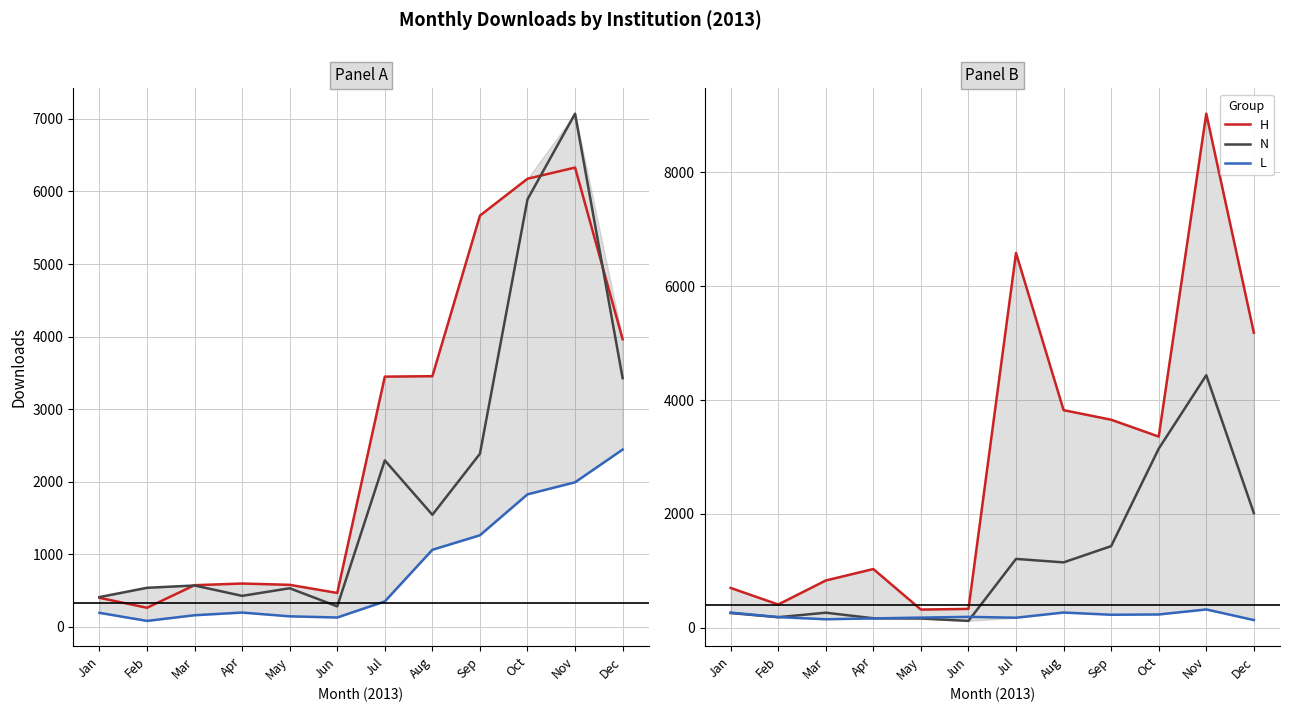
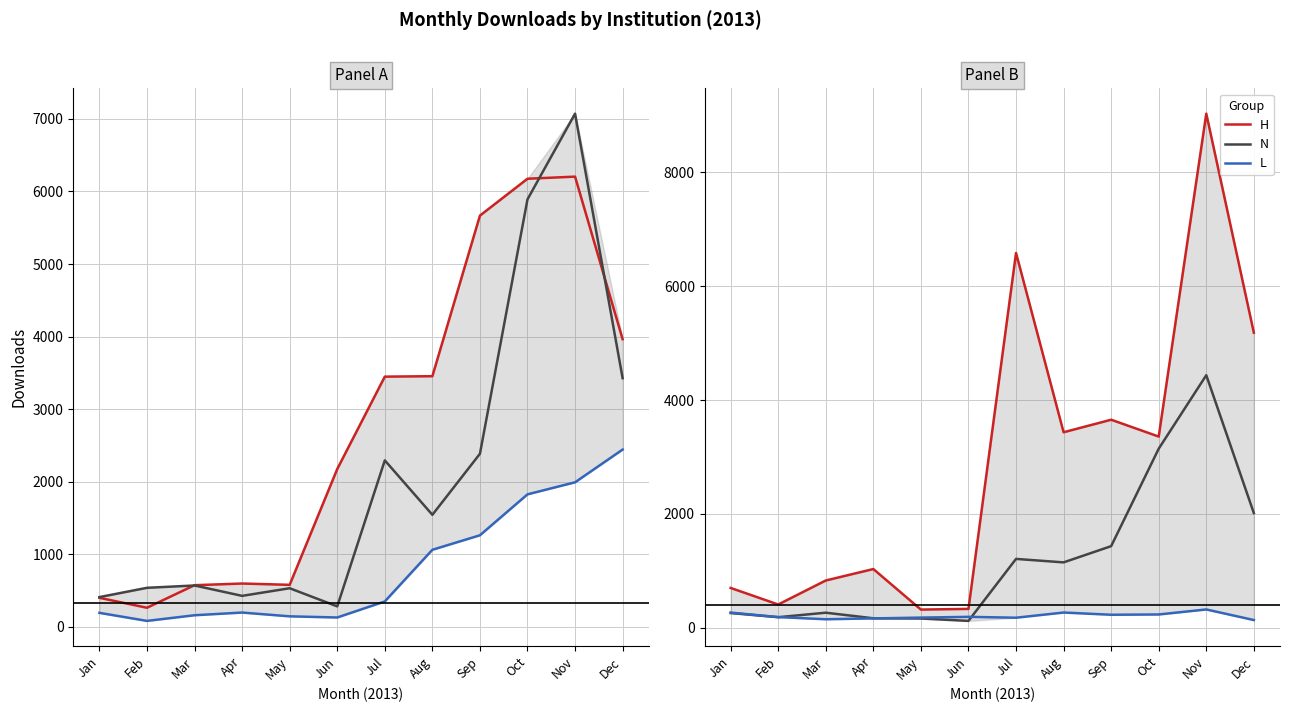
Panel A, H, Jun: 500 -> 2200
Panel A, H, Nov: 6300 -> 6200
Panel B, H, Aug: 3800 -> 3400
